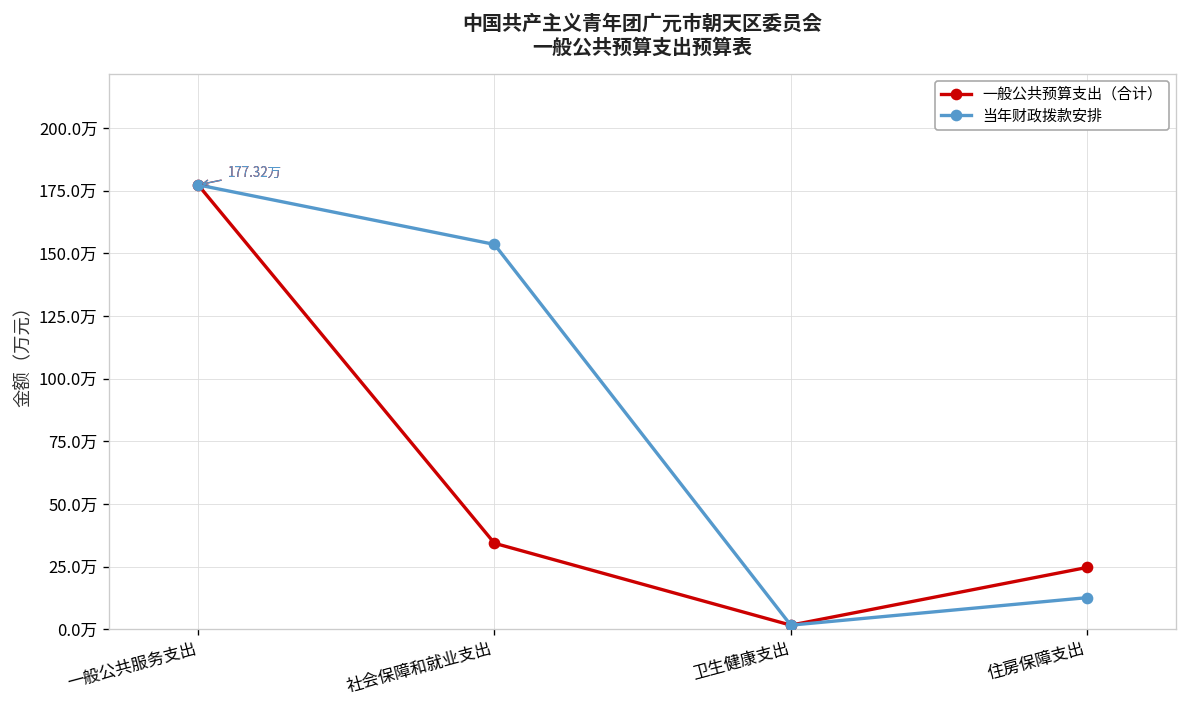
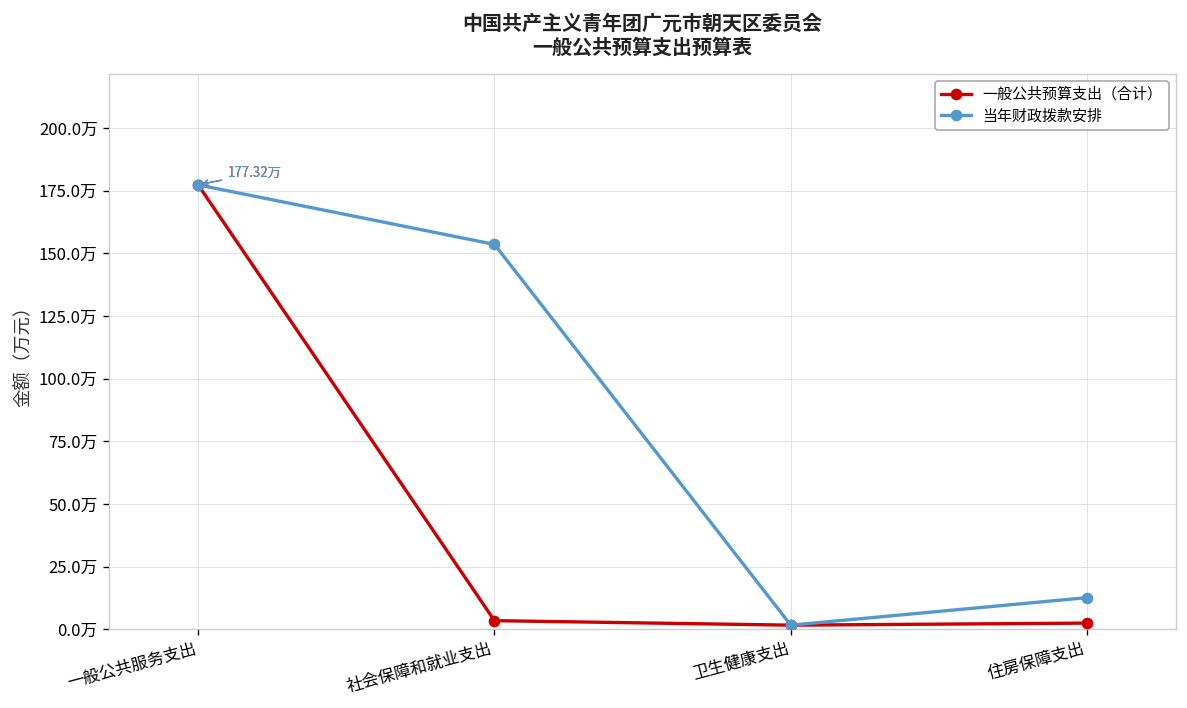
一般公共预算支出（合计）, 社会保障和就业支出: 34万 -> 3万
一般公共预算支出（合计）, 住房保障支出: 25万 -> 2万
